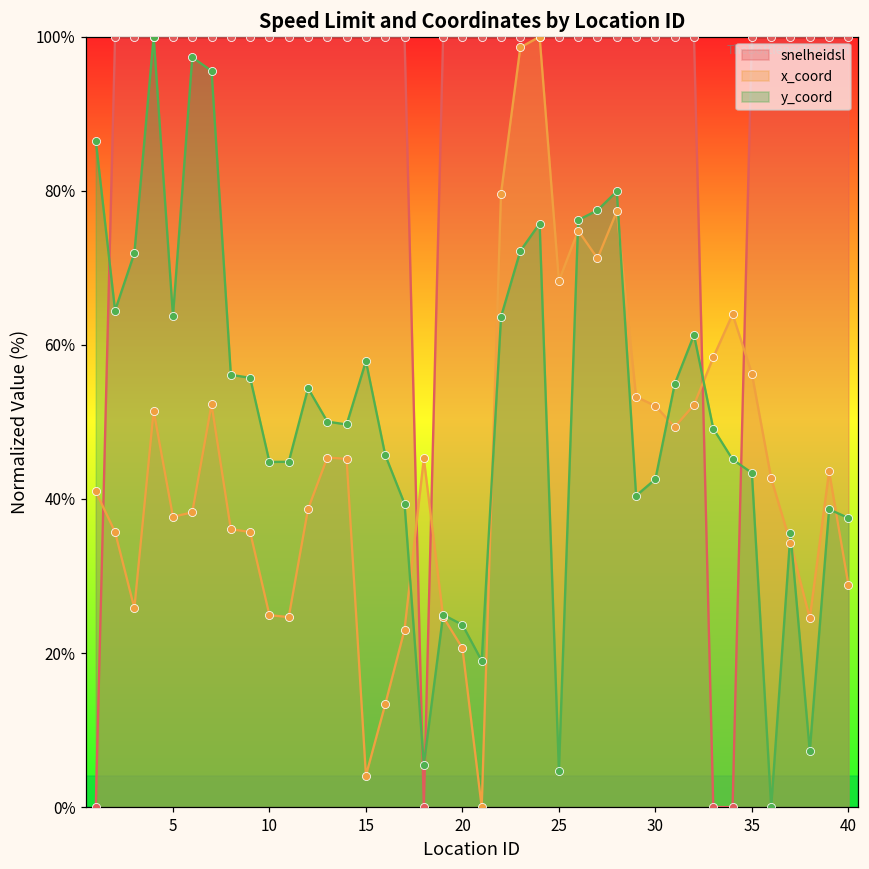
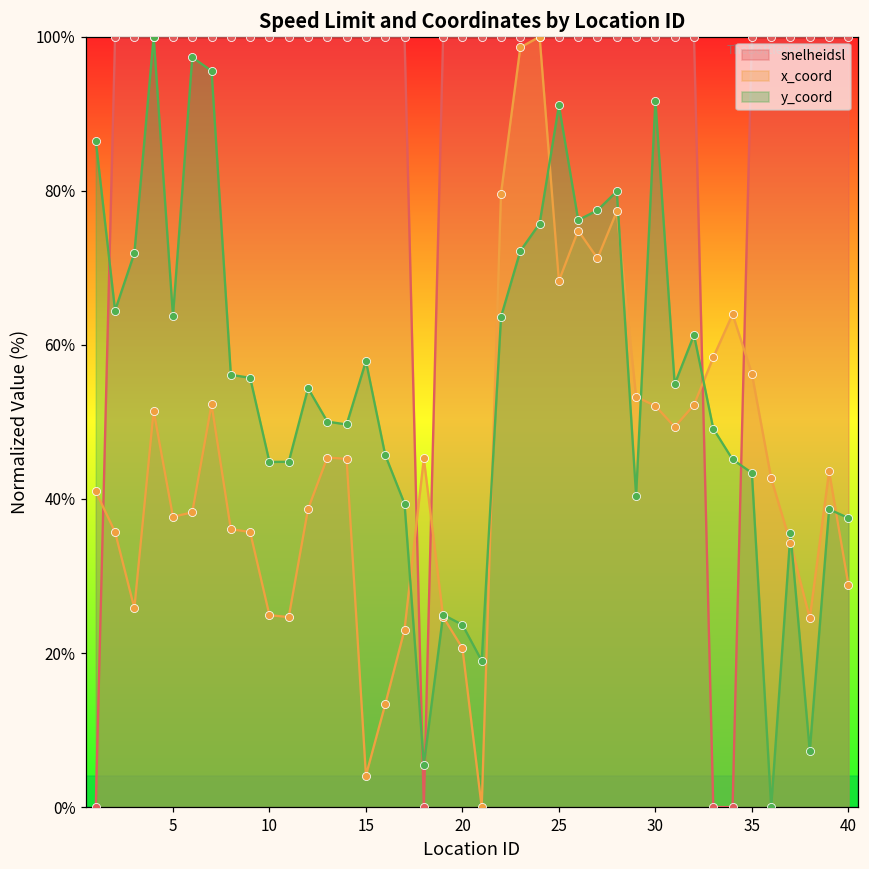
y_coord, 25: 5% -> 91%
y_coord, 30: 43% -> 92%
